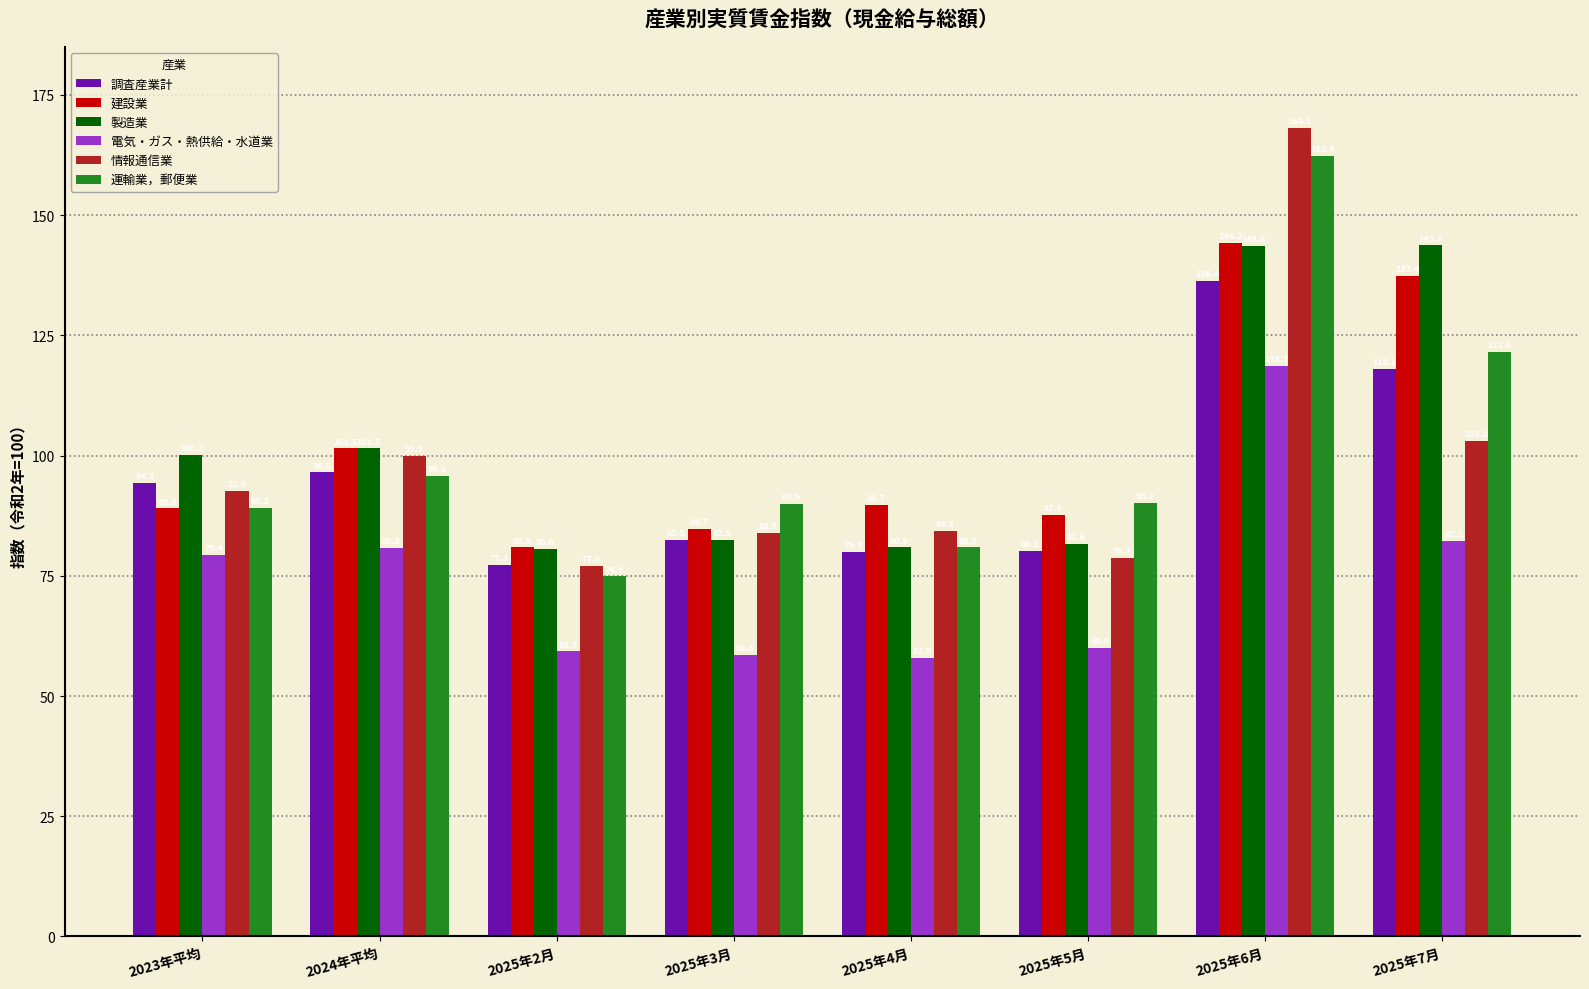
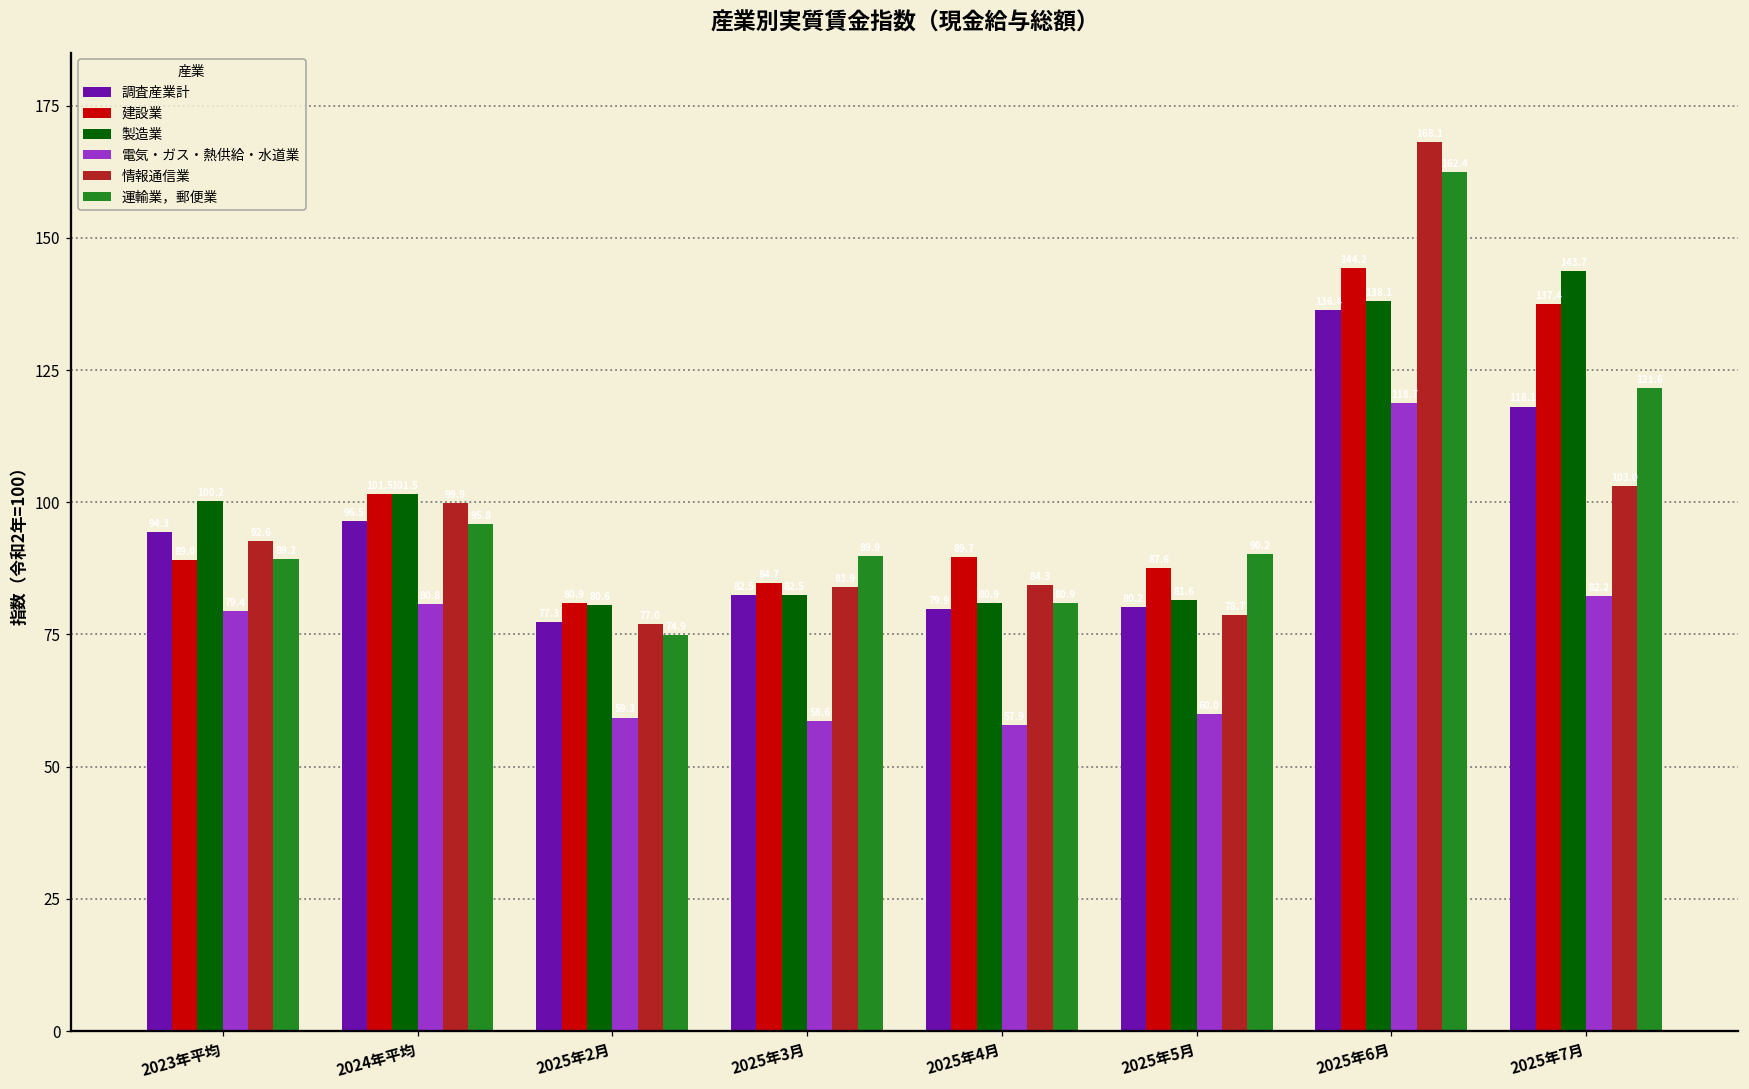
製造業, 2025年6月: 144 -> 138
